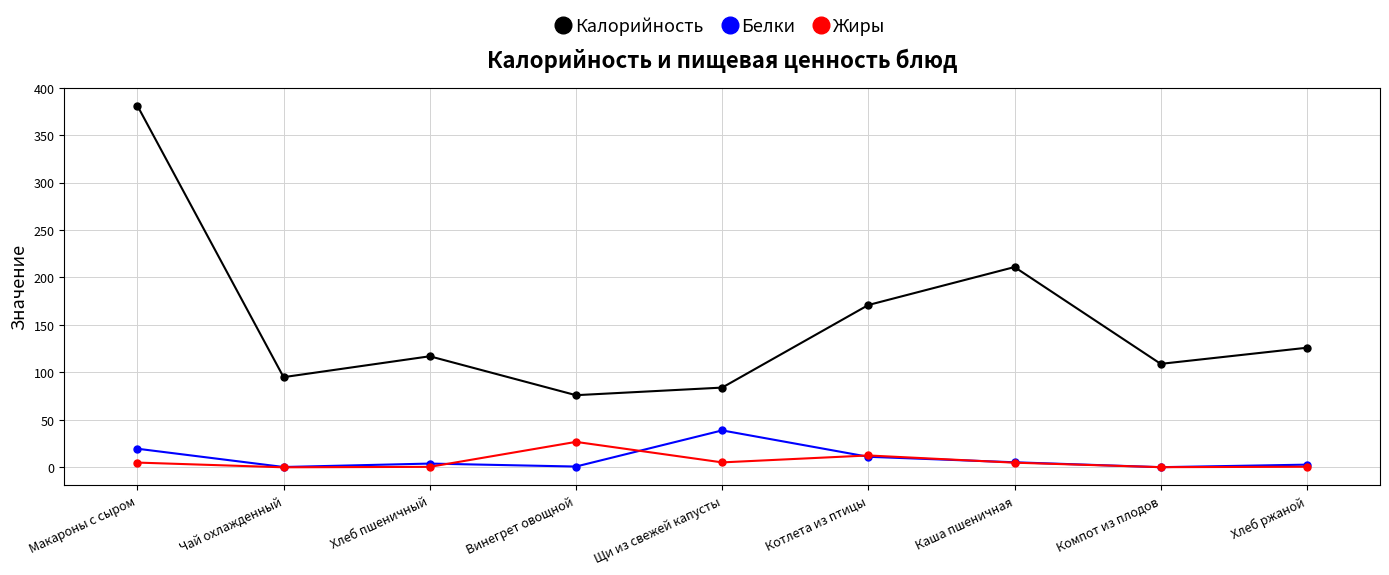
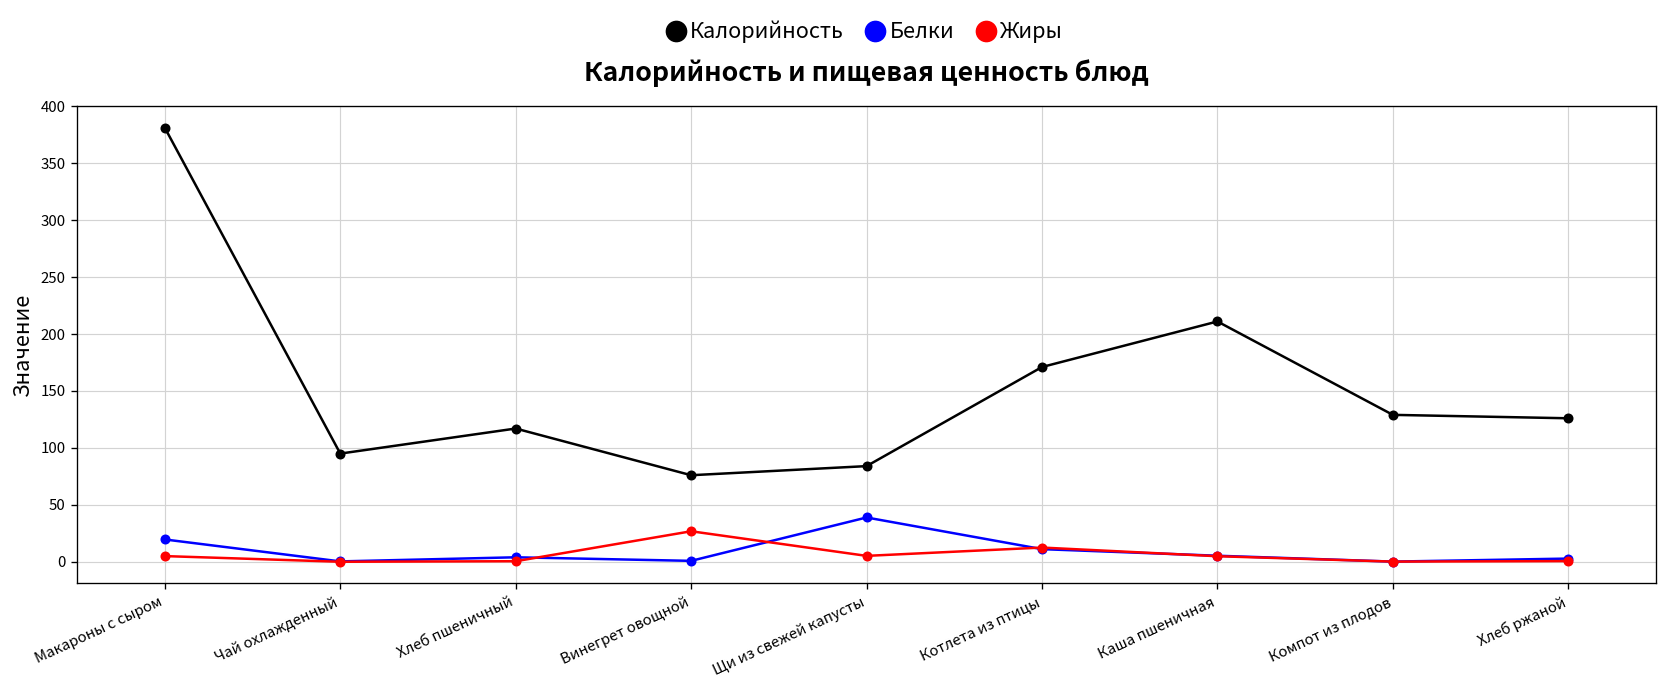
Калорийность, Компот из плодов: 110 -> 130
